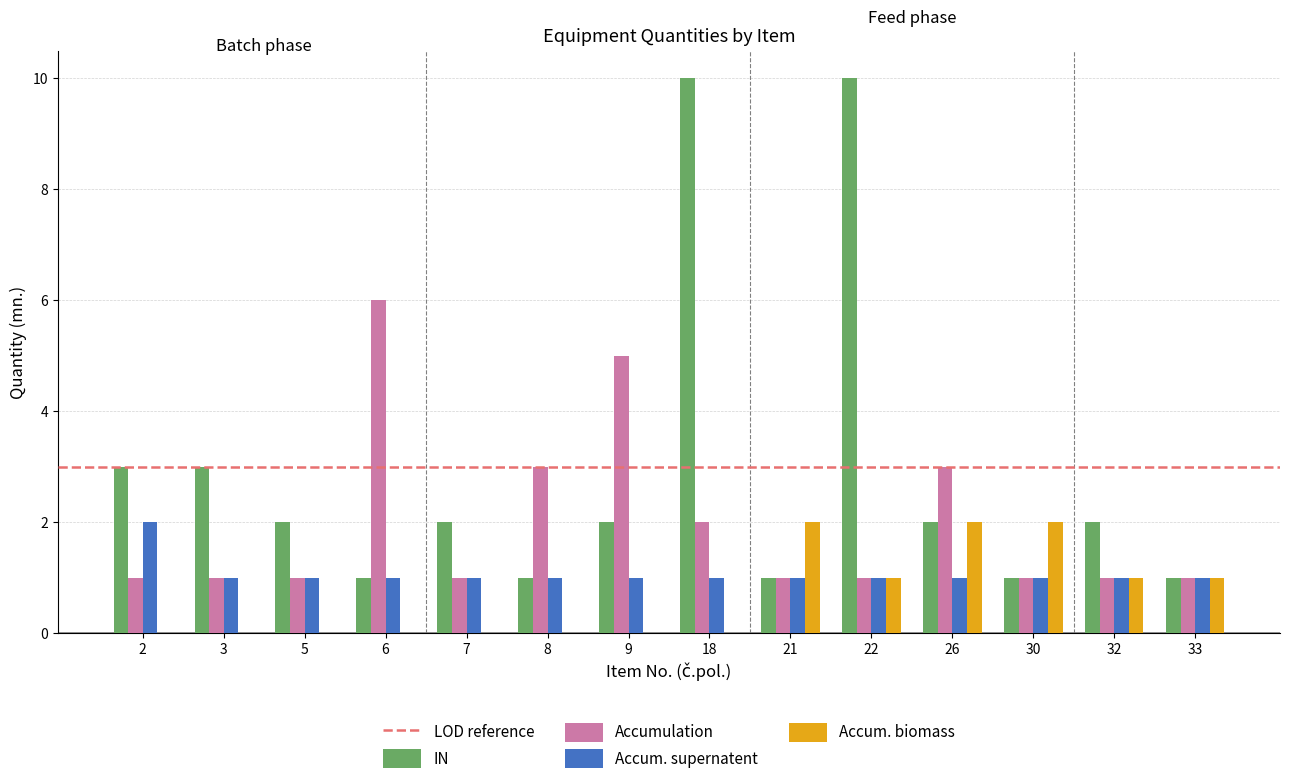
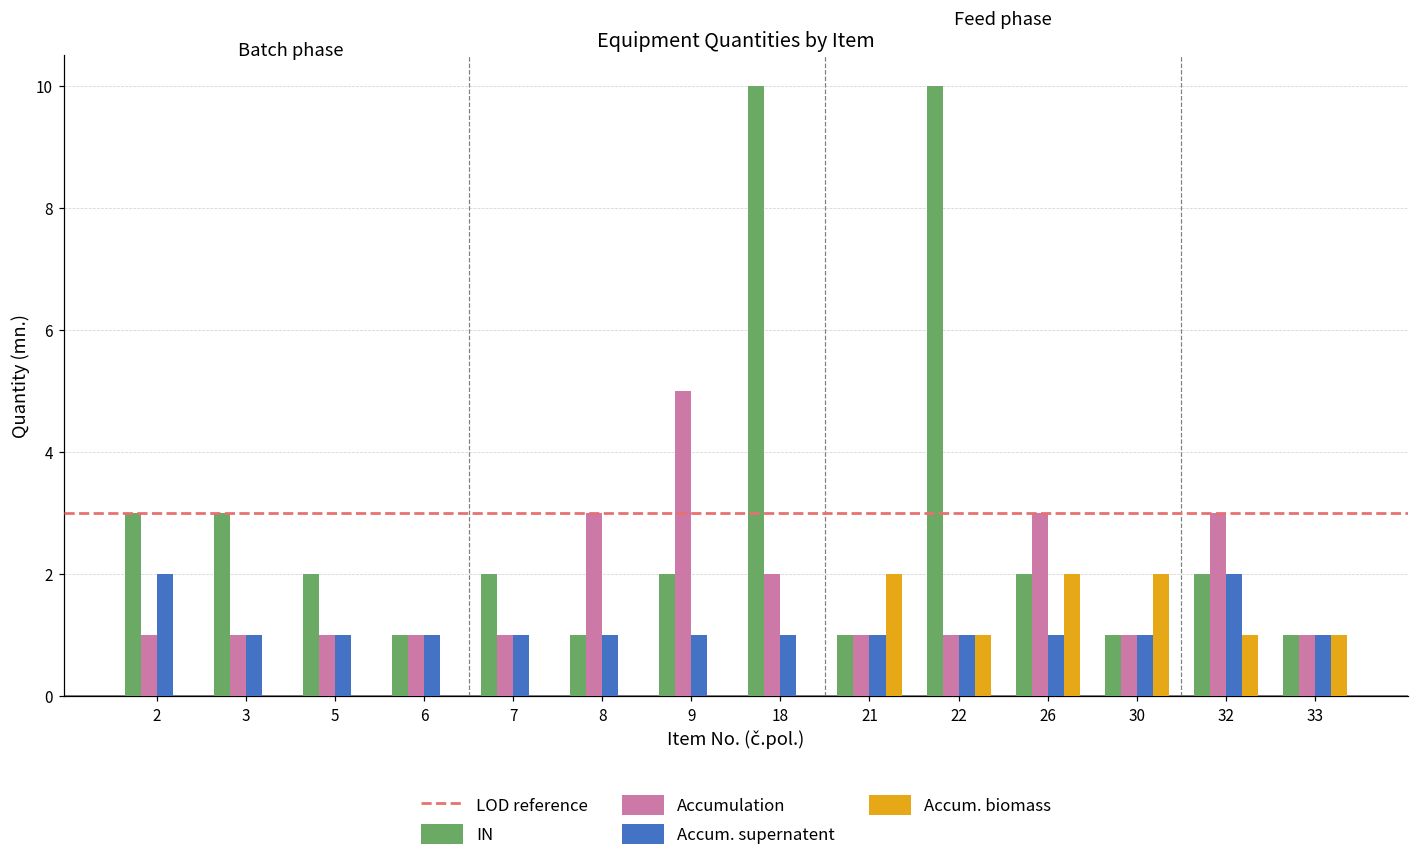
Accumulation, 6: 6 -> 1
Accumulation, 32: 1 -> 3
Accum. supernatent, 32: 1 -> 2
